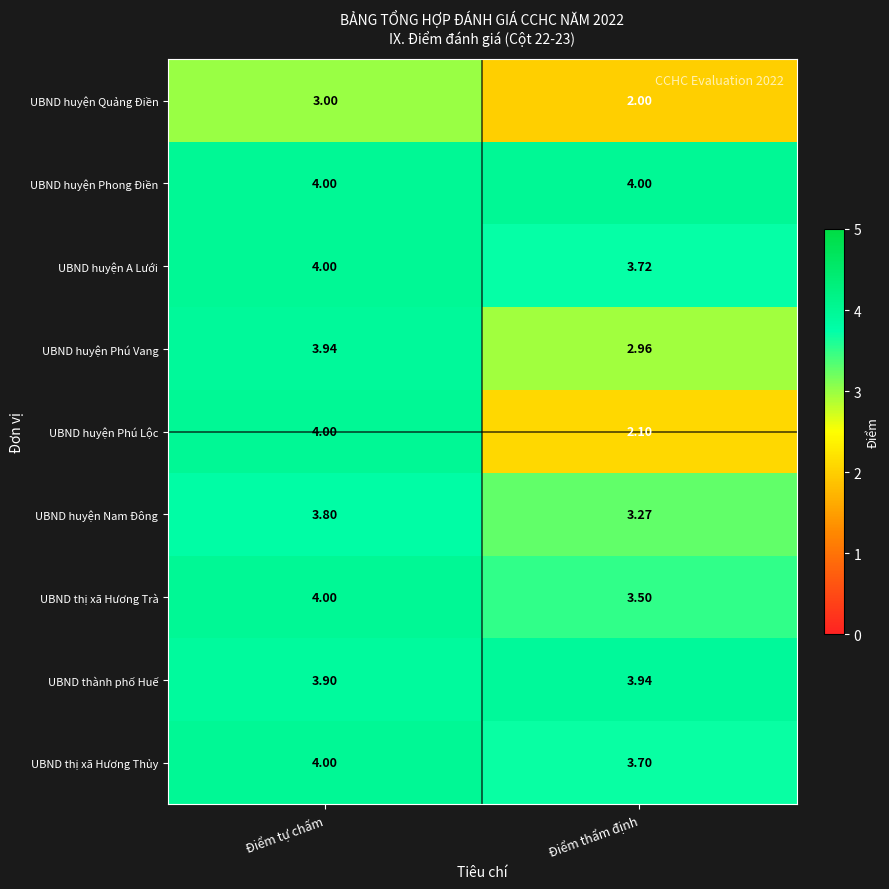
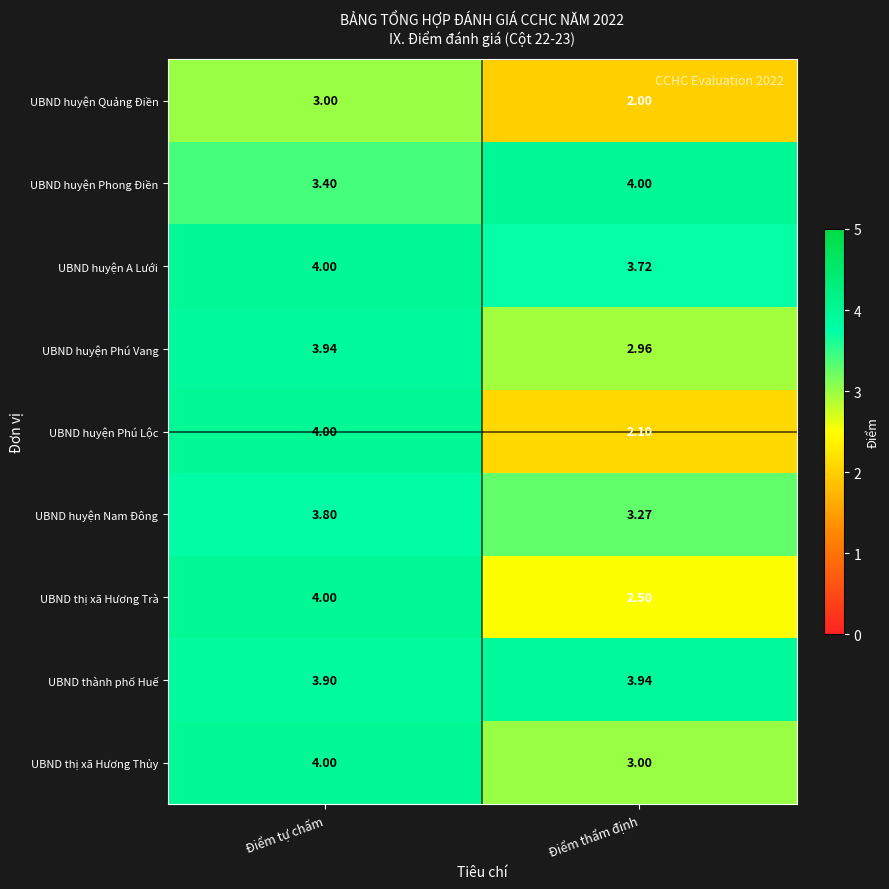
UBND huyện Phong Điền, Điểm tự chấm: 4.00 -> 3.40
UBND thị xã Hương Trà, Điểm thẩm định: 3.50 -> 2.50
UBND thị xã Hương Thủy, Điểm thẩm định: 3.70 -> 3.00
